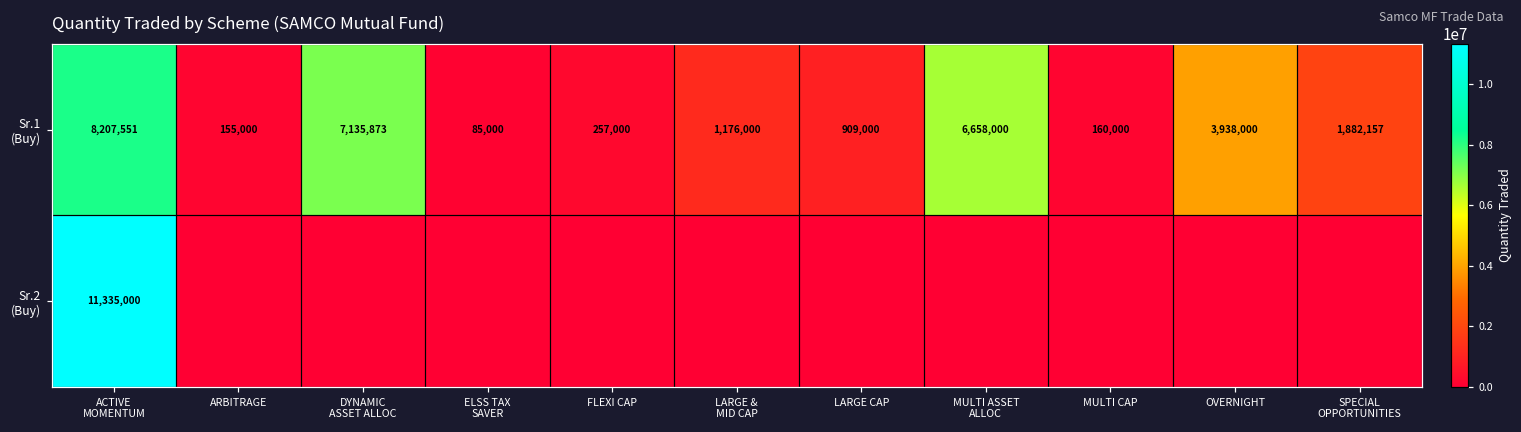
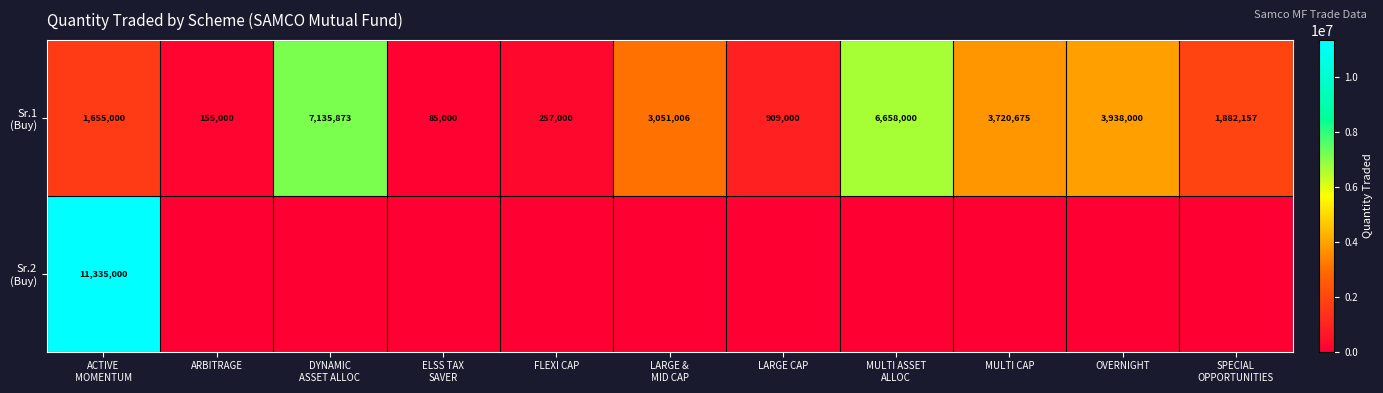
Sr.1 (Buy), ACTIVE MOMENTUM: 8,207,551 -> 1,655,000
Sr.1 (Buy), LARGE & MID CAP: 1,176,000 -> 3,051,006
Sr.1 (Buy), MULTI CAP: 160,000 -> 3,720,675
